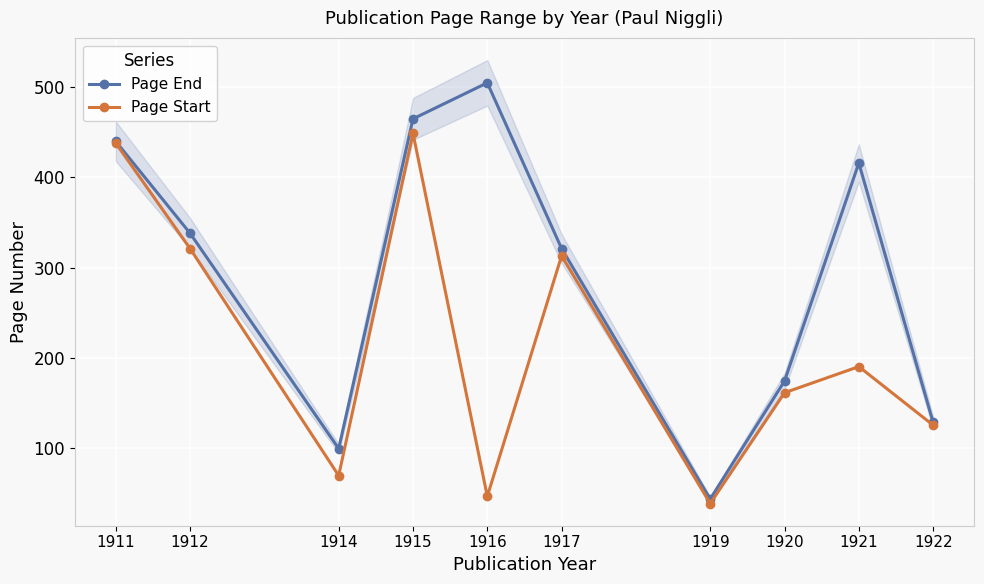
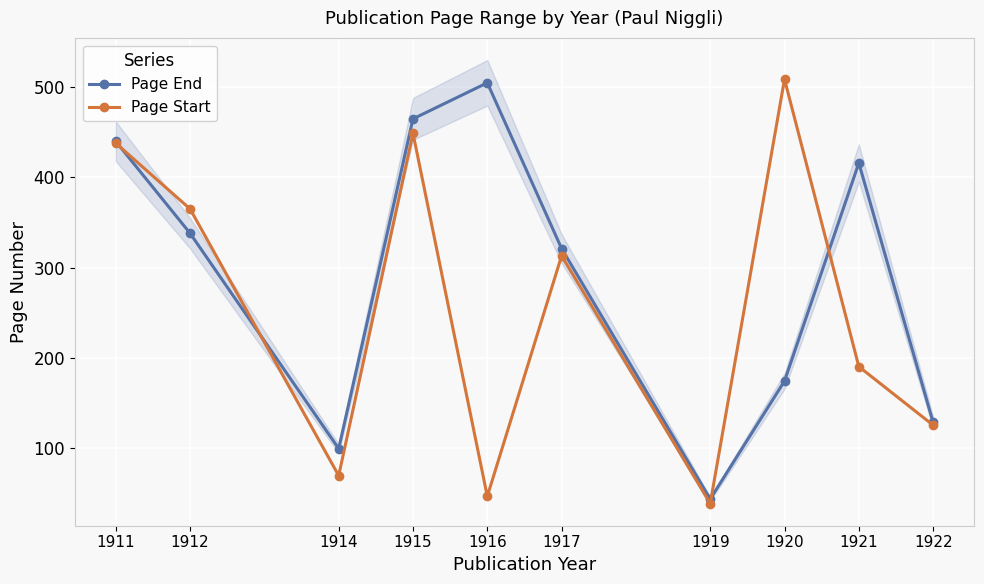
Page Start, 1912: 320 -> 370
Page Start, 1920: 160 -> 510
